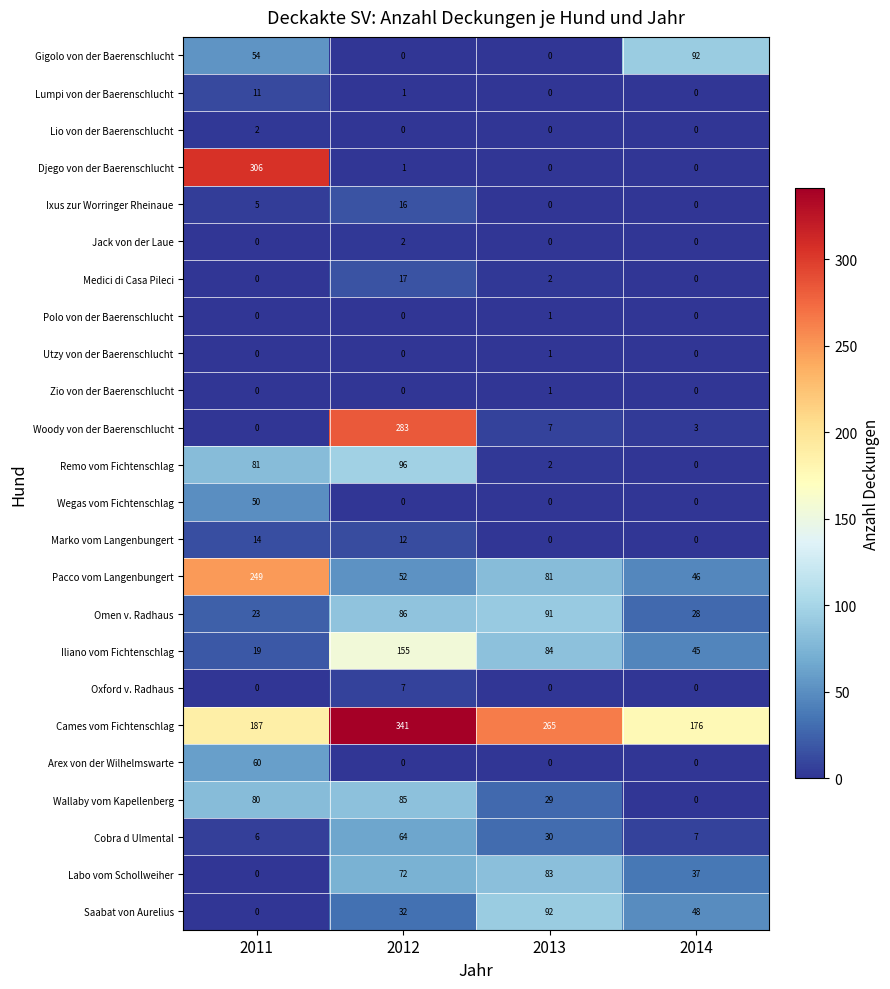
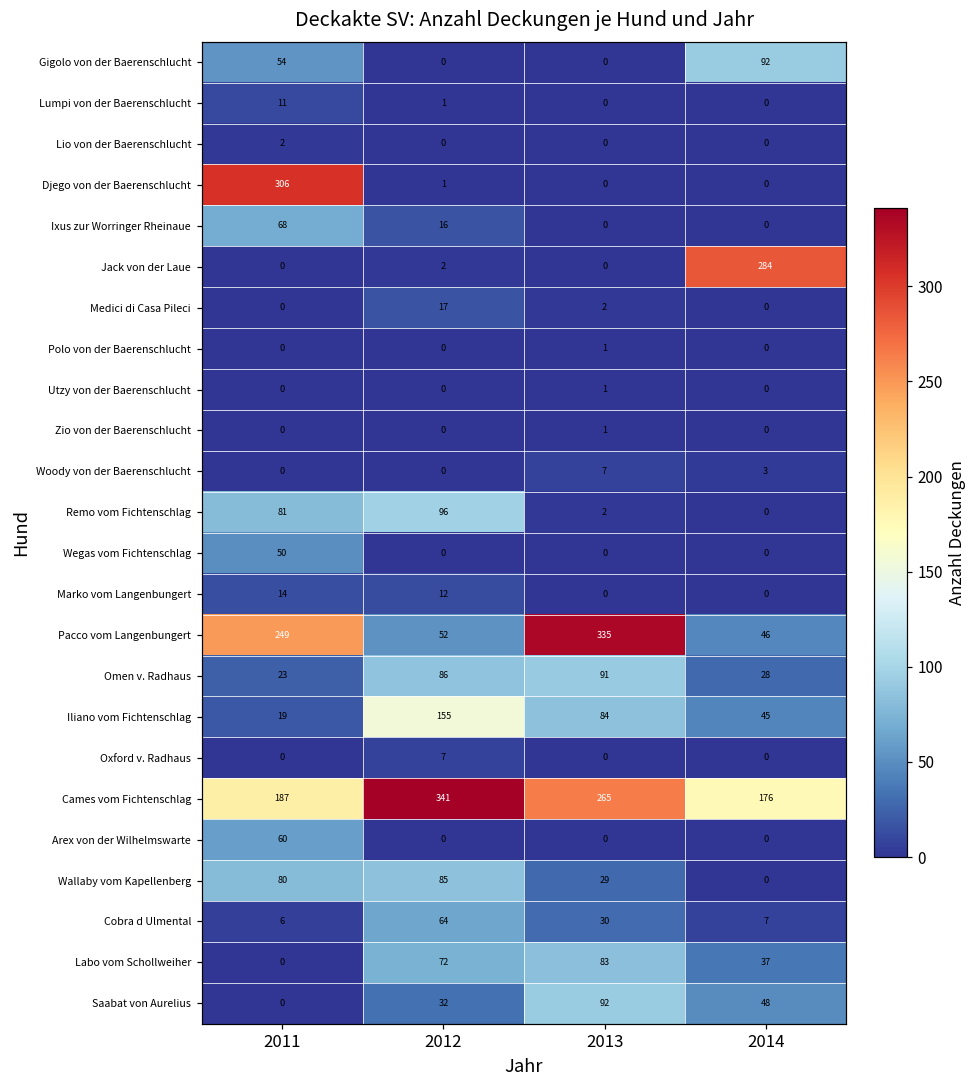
Ixus zur Worringer Rheinaue, 2011: 5 -> 68
Jack von der Laue, 2014: 0 -> 284
Woody von der Baerenschlucht, 2012: 283 -> 0
Pacco vom Langenbungert, 2013: 81 -> 335
